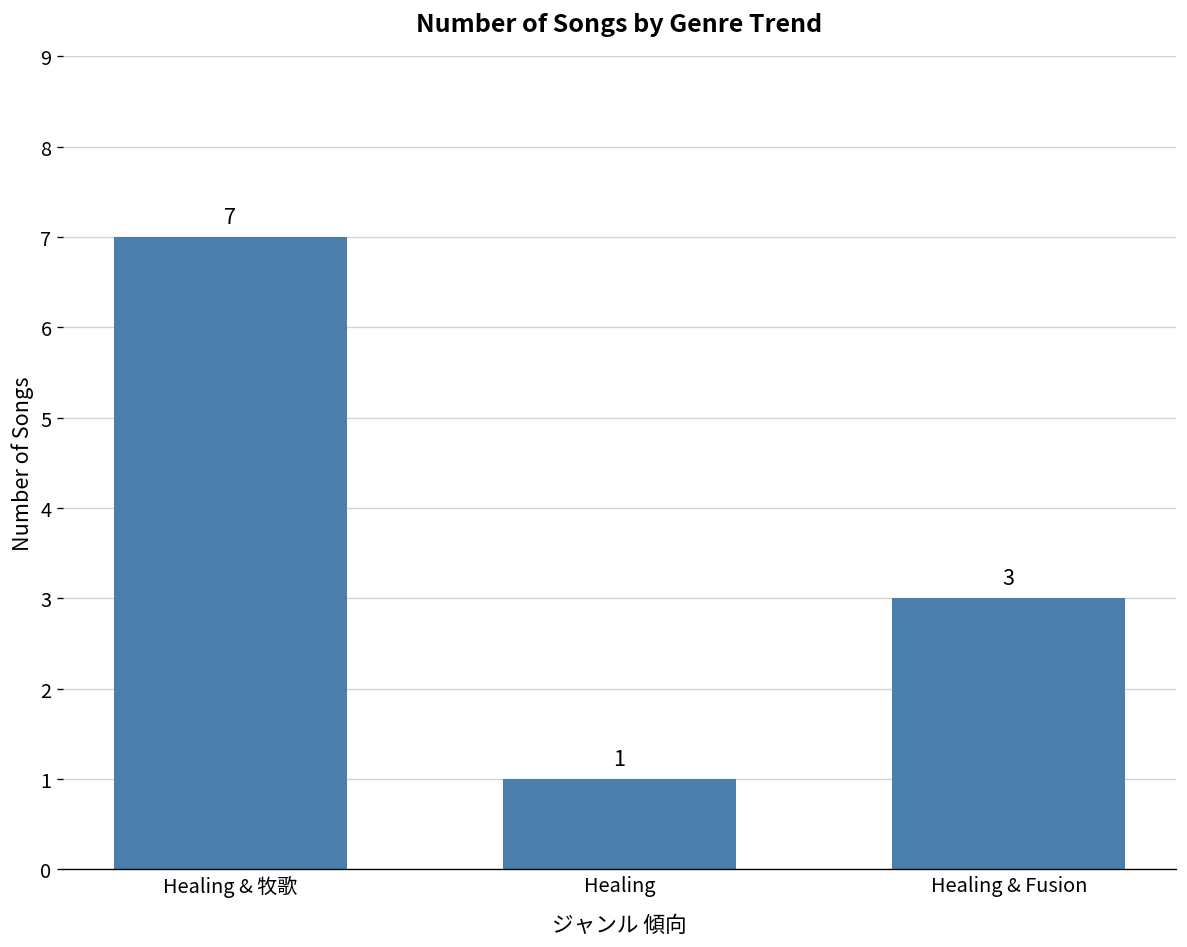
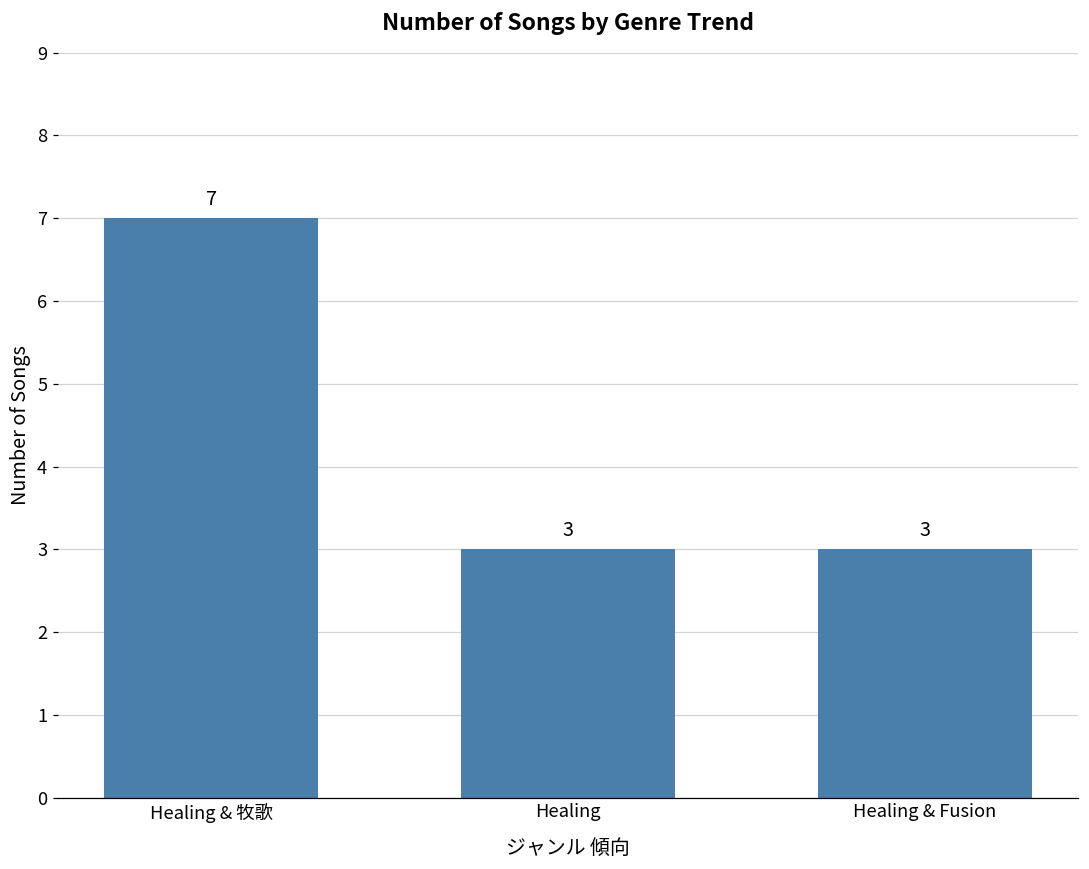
Healing: 1 -> 3
